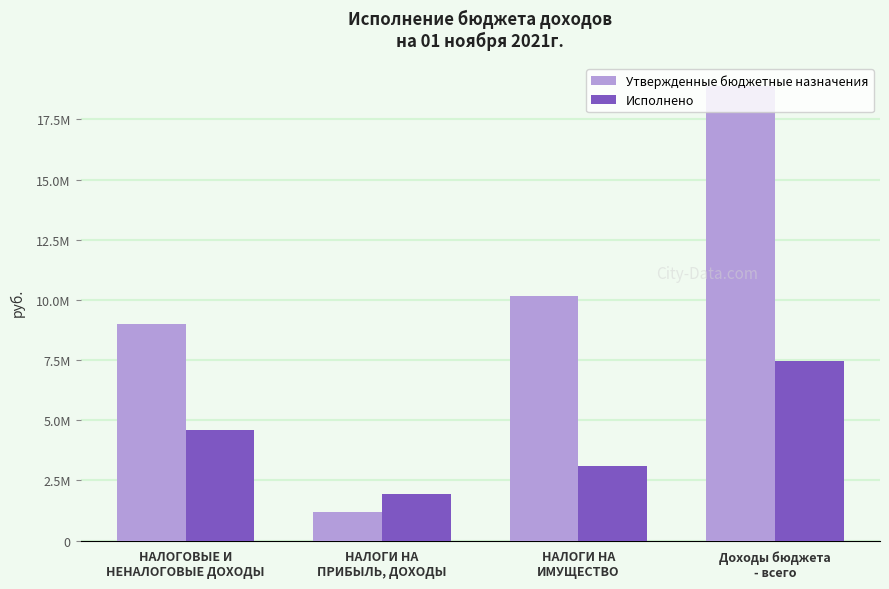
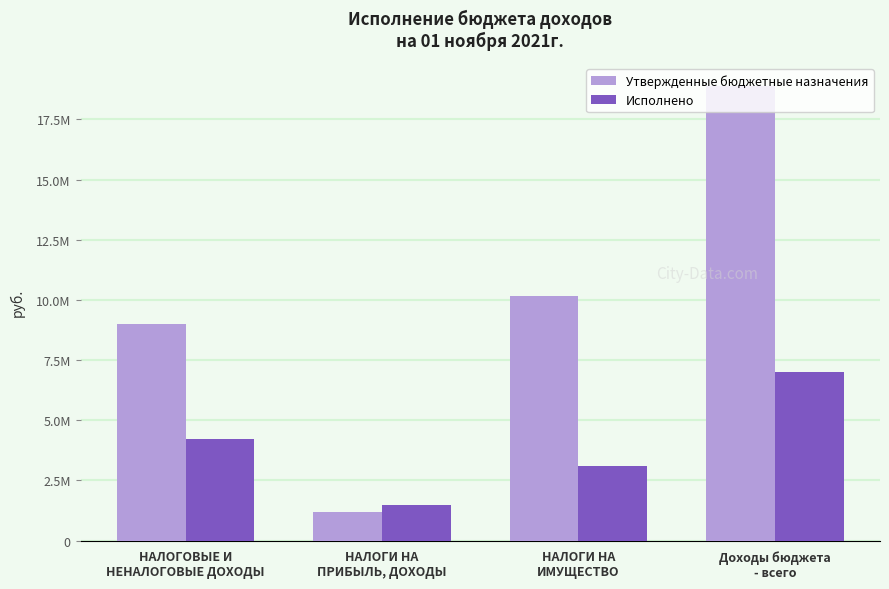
Исполнено, НАЛОГОВЫЕ И НЕНАЛОГОВЫЕ ДОХОДЫ: 4600000 -> 4200000
Исполнено, НАЛОГИ НА ПРИБЫЛЬ, ДОХОДЫ: 1900000 -> 1500000
Исполнено, Доходы бюджета - всего: 7500000 -> 7000000
